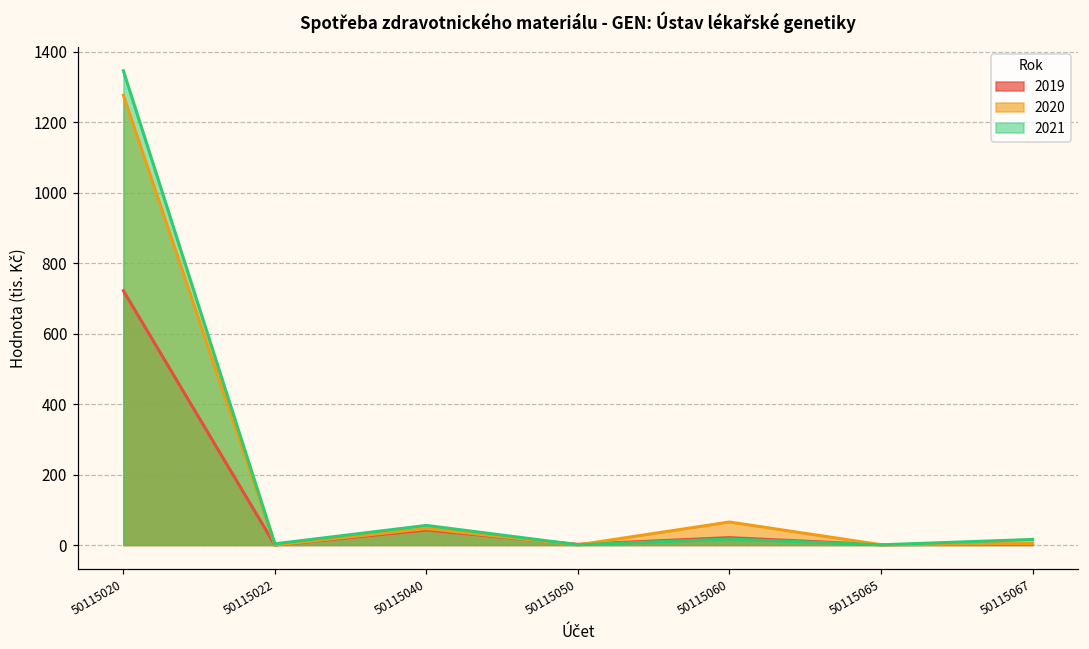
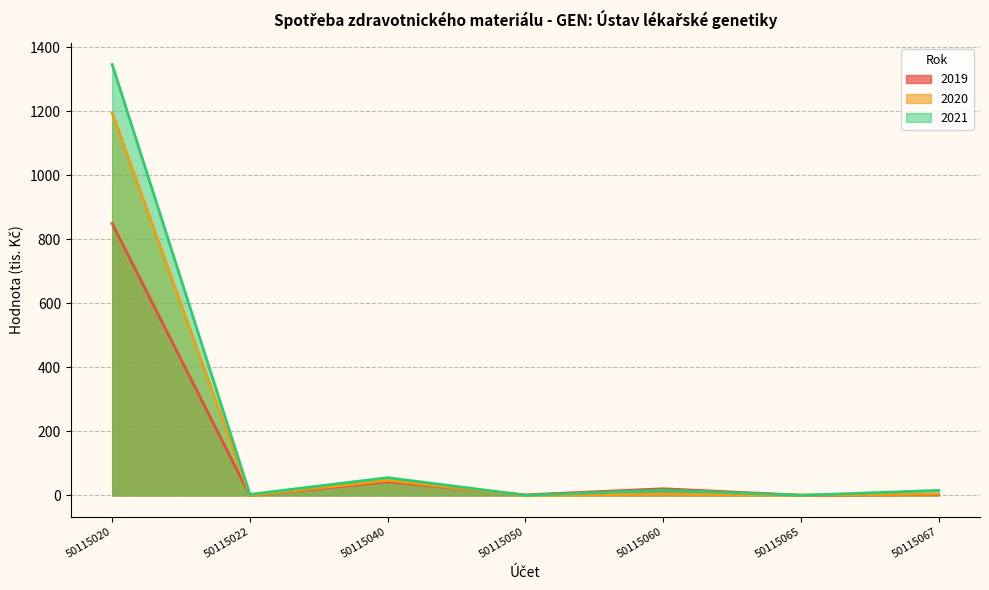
2019, 50115020: 720 -> 850
2020, 50115020: 1280 -> 1200
2020, 50115060: 70 -> 0
